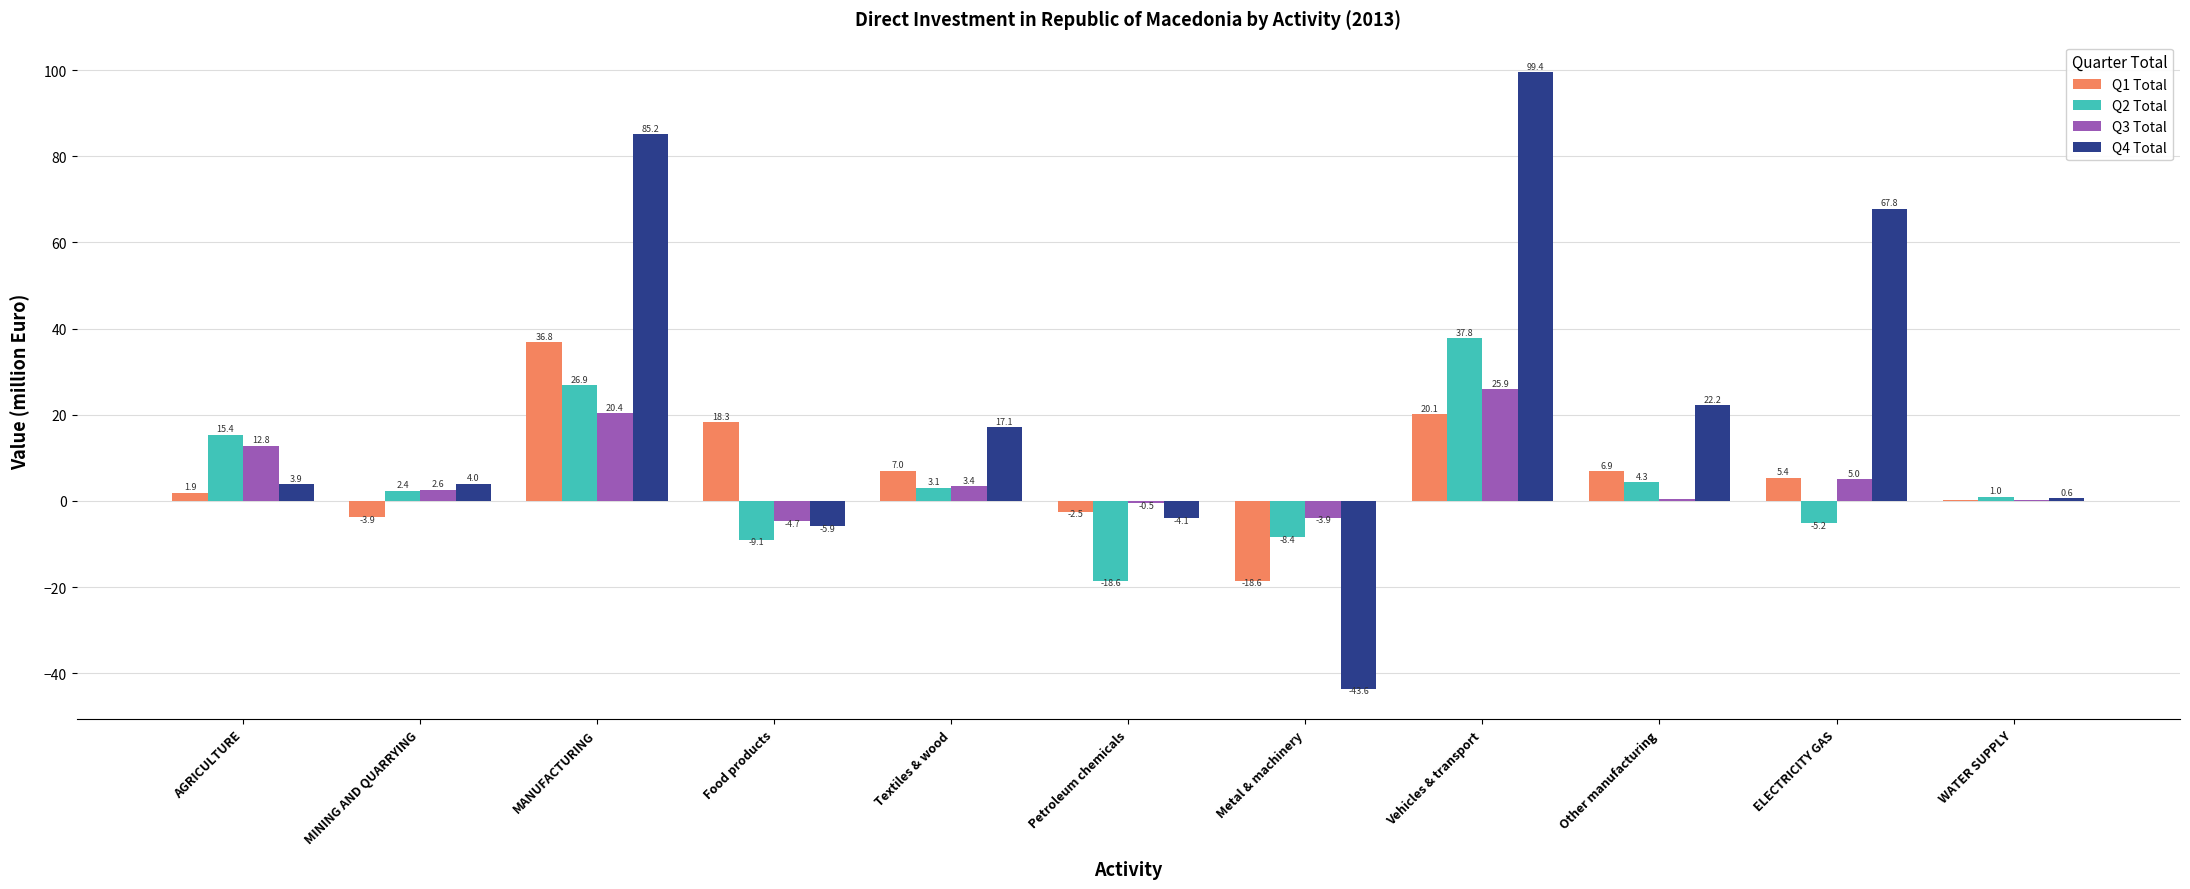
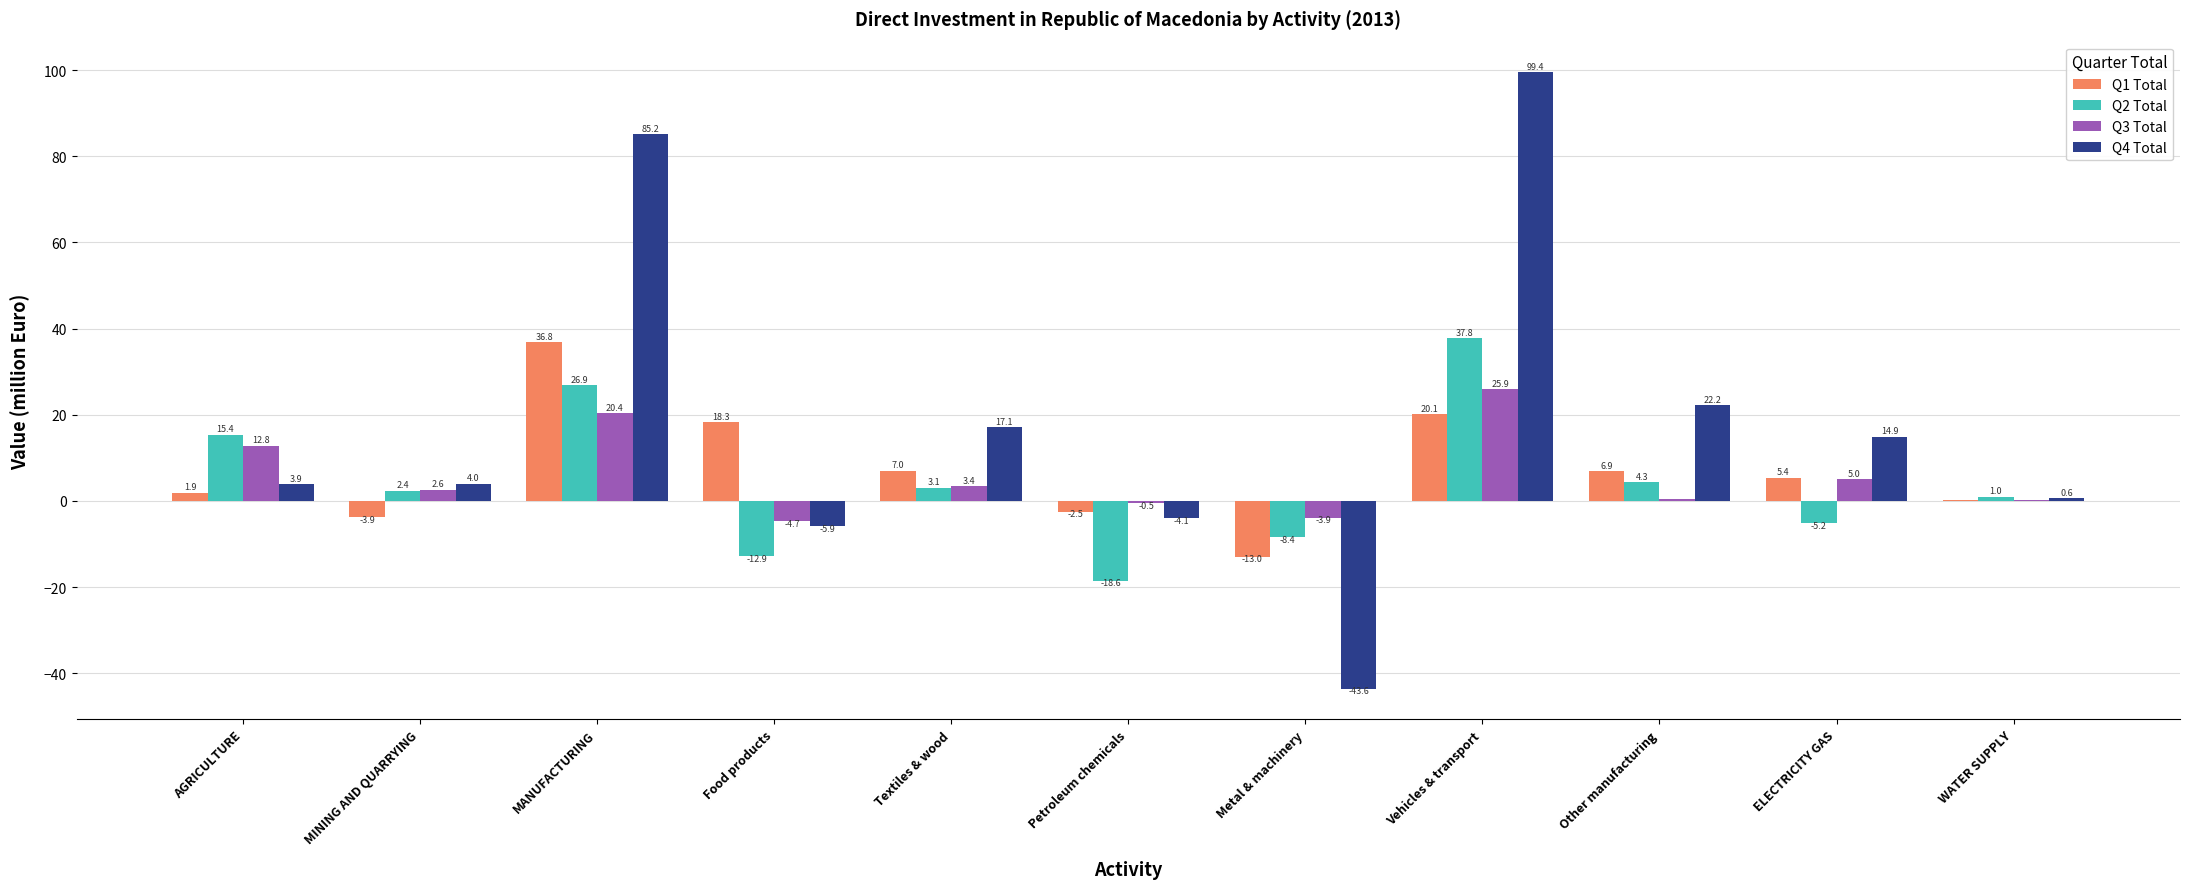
Q2 Total, Food products: -9.1 -> -12.9
Q1 Total, Metal & machinery: -18.6 -> -13.0
Q4 Total, ELECTRICITY GAS: 67.8 -> 14.9
